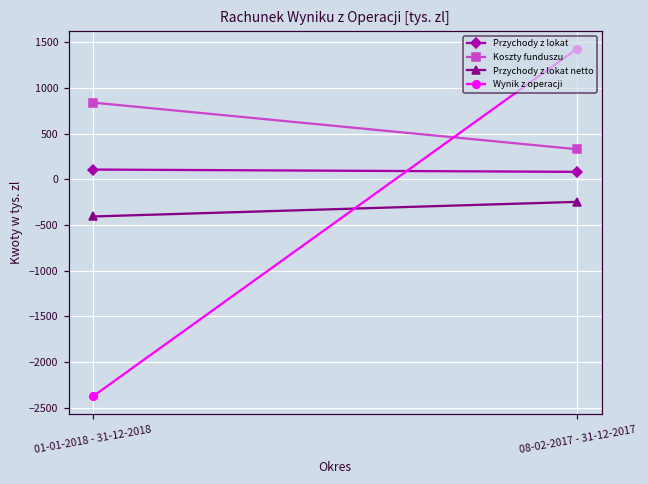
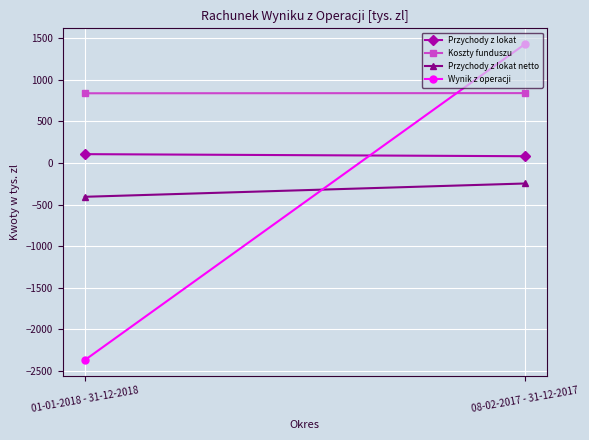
Koszty funduszu, 08-02-2017 - 31-12-2017: 300 -> 800
